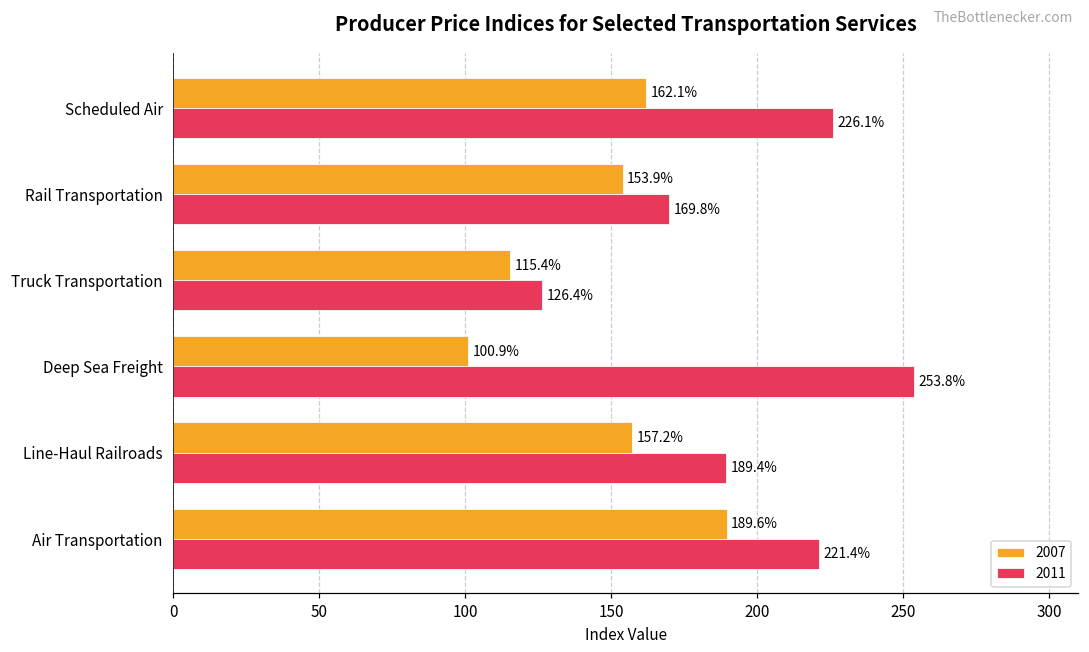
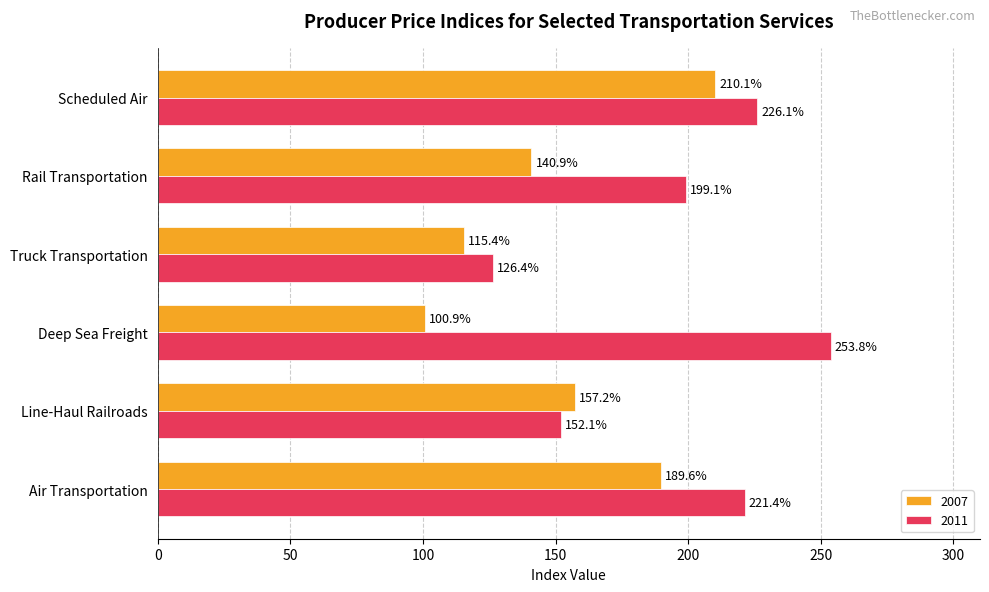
2007, Scheduled Air: 162.1% -> 210.1%
2007, Rail Transportation: 153.9% -> 140.9%
2011, Rail Transportation: 169.8% -> 199.1%
2011, Line-Haul Railroads: 189.4% -> 152.1%
